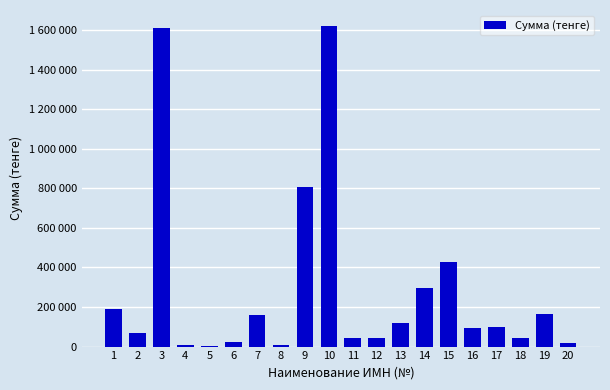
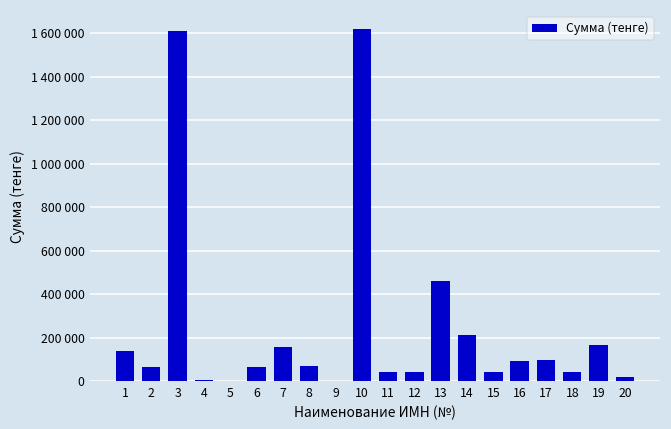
1: 190000 -> 140000
6: 20000 -> 60000
8: 10000 -> 70000
9: 810000 -> 0
13: 120000 -> 460000
14: 290000 -> 210000
15: 430000 -> 40000
